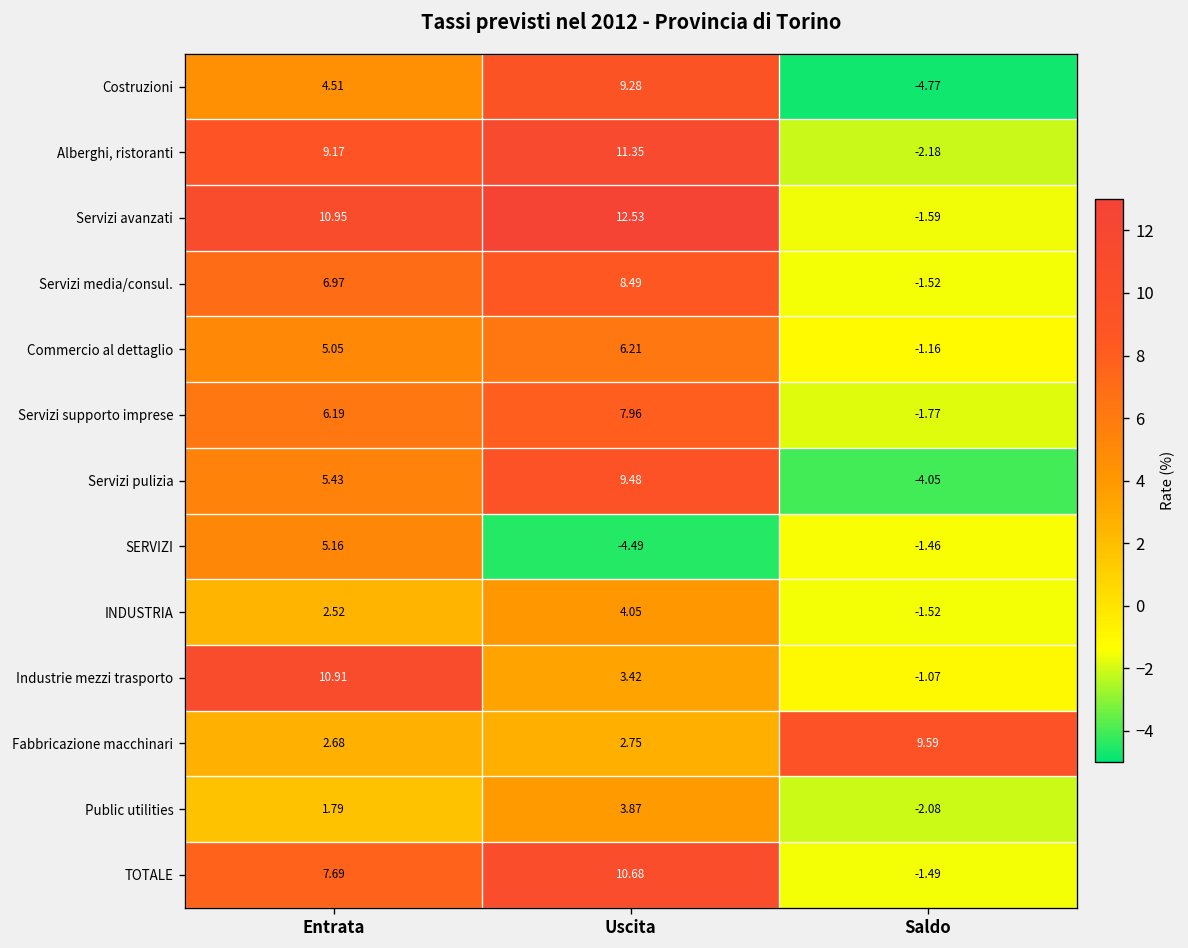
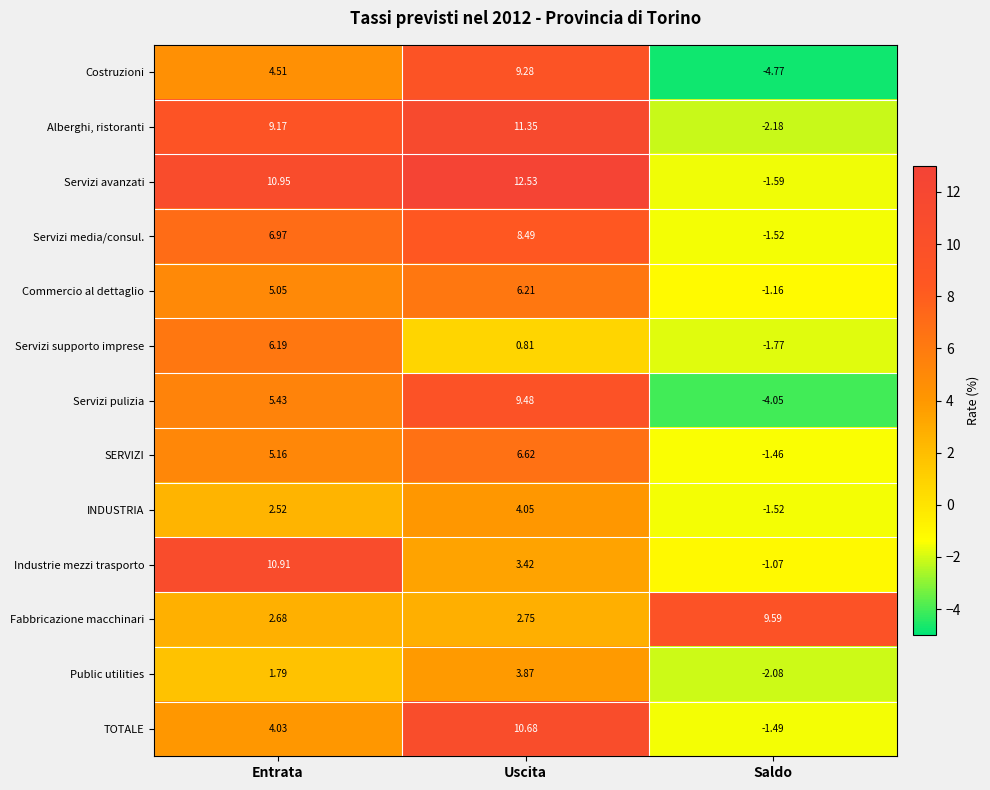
Servizi supporto imprese, Uscita: 7.96 -> 0.81
SERVIZI, Uscita: -4.49 -> 6.62
TOTALE, Entrata: 7.69 -> 4.03
